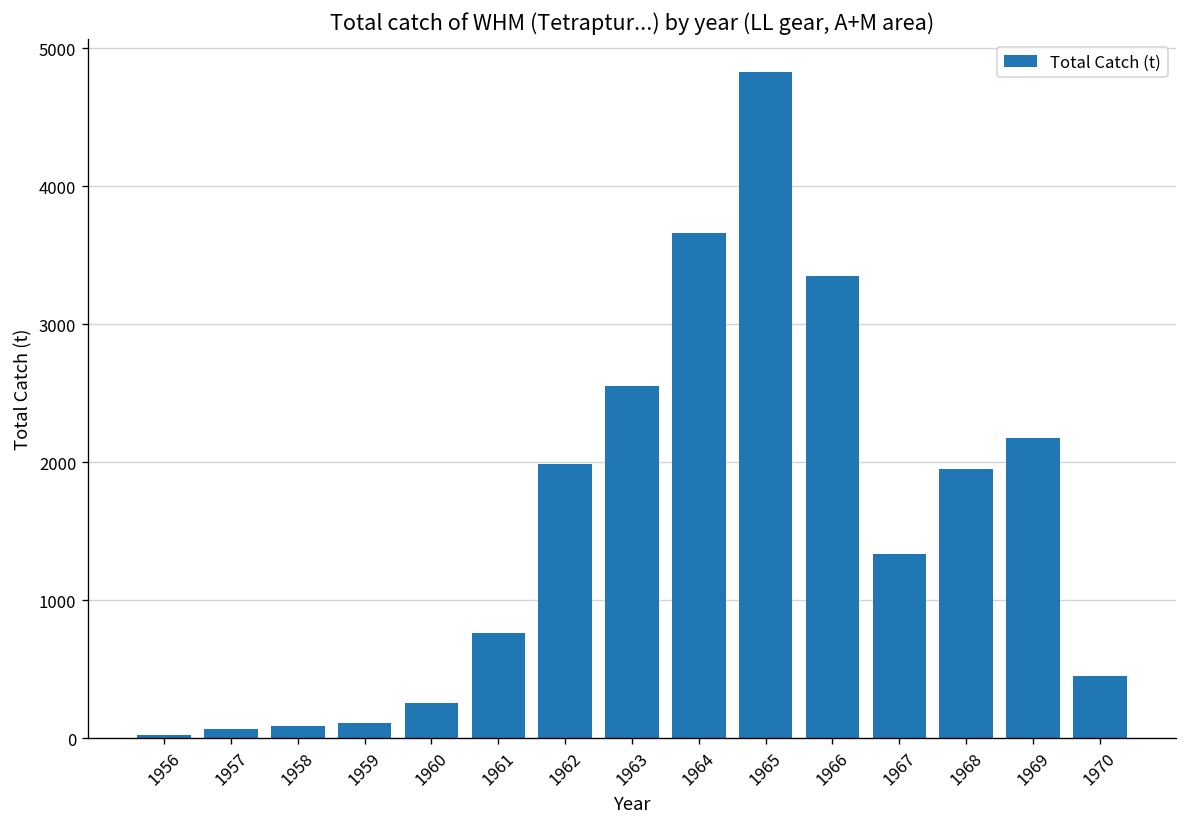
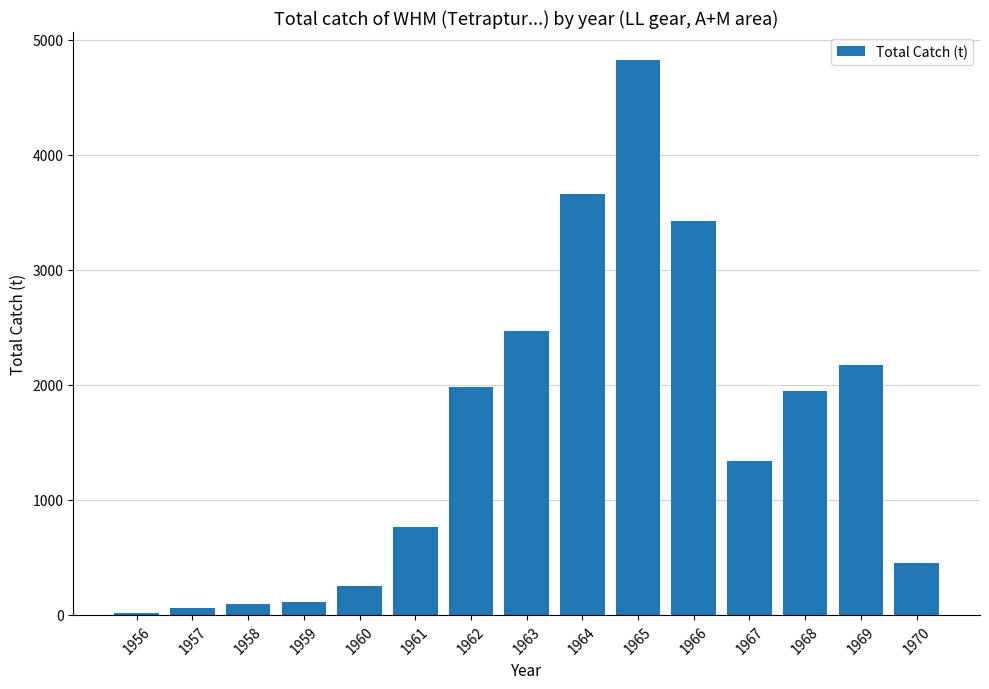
1963: 2550 -> 2470
1966: 3350 -> 3430
